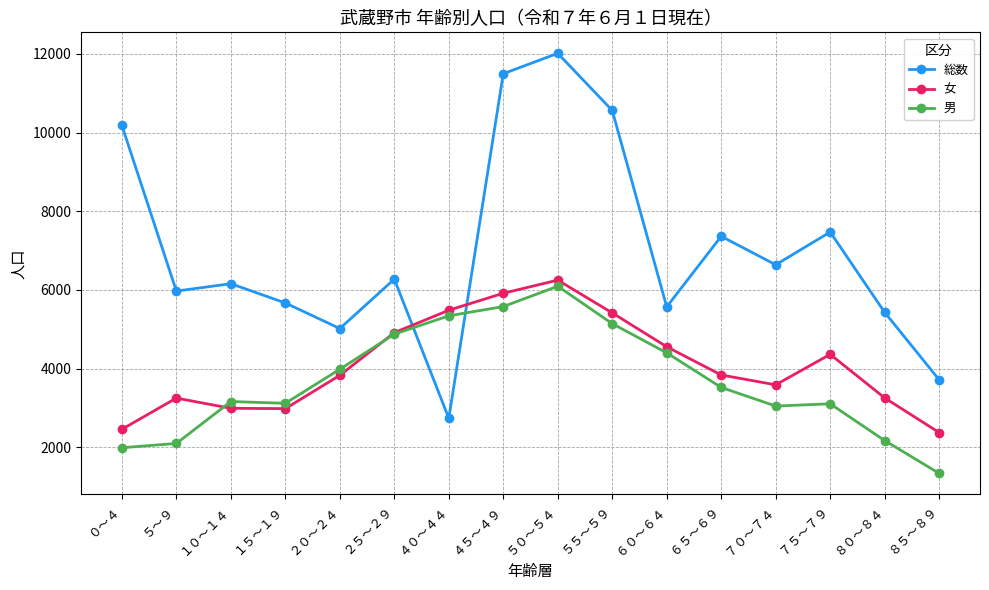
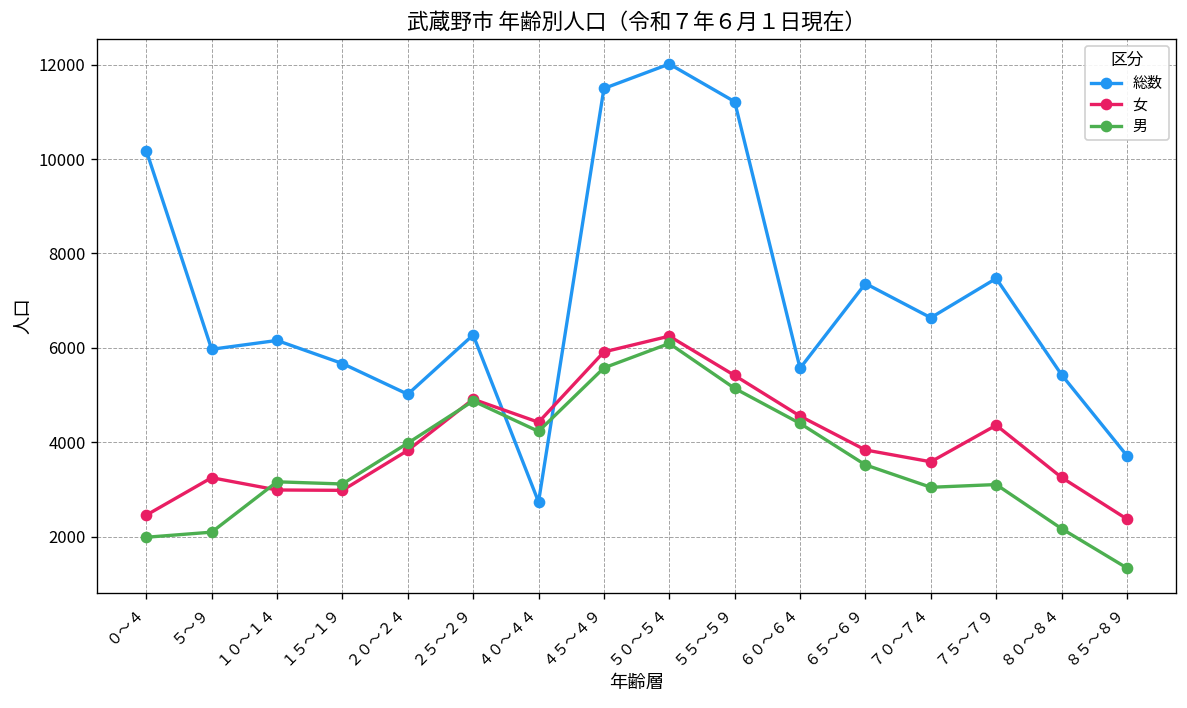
女, ４０～４４: 5500 -> 4400
男, ４０～４４: 5300 -> 4200
総数, ５５～５９: 10600 -> 11200
